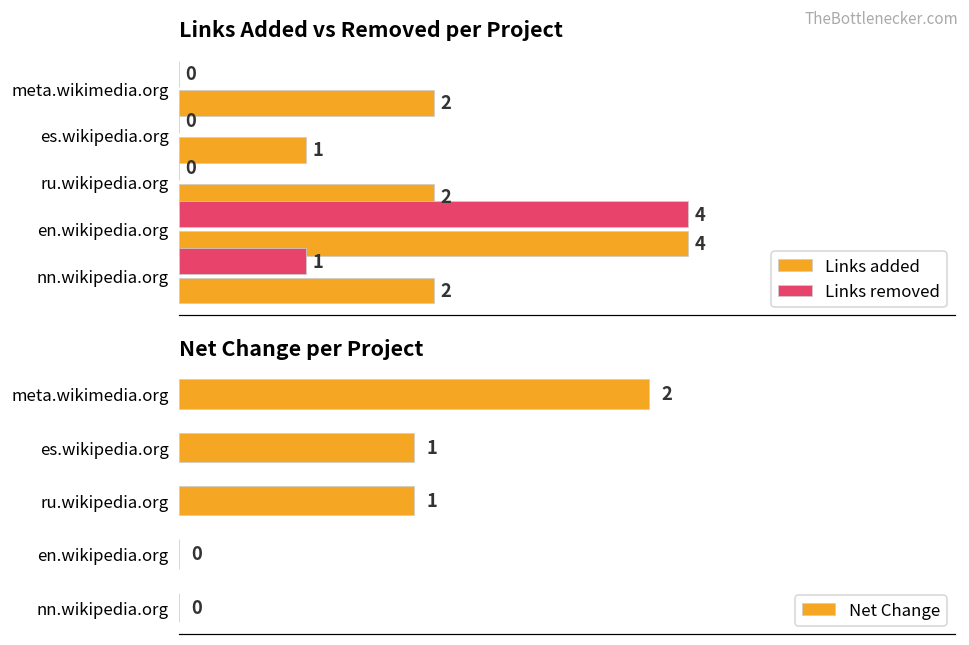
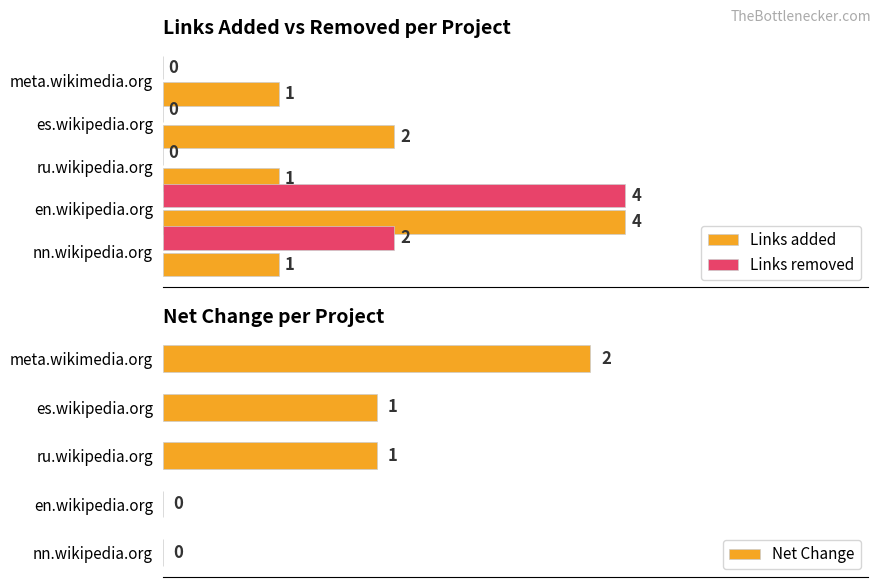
Links Added vs Removed per Project, Links added, meta.wikimedia.org: 2 -> 1
Links Added vs Removed per Project, Links added, es.wikipedia.org: 1 -> 2
Links Added vs Removed per Project, Links added, ru.wikipedia.org: 2 -> 1
Links Added vs Removed per Project, Links removed, nn.wikipedia.org: 1 -> 2
Links Added vs Removed per Project, Links added, nn.wikipedia.org: 2 -> 1
